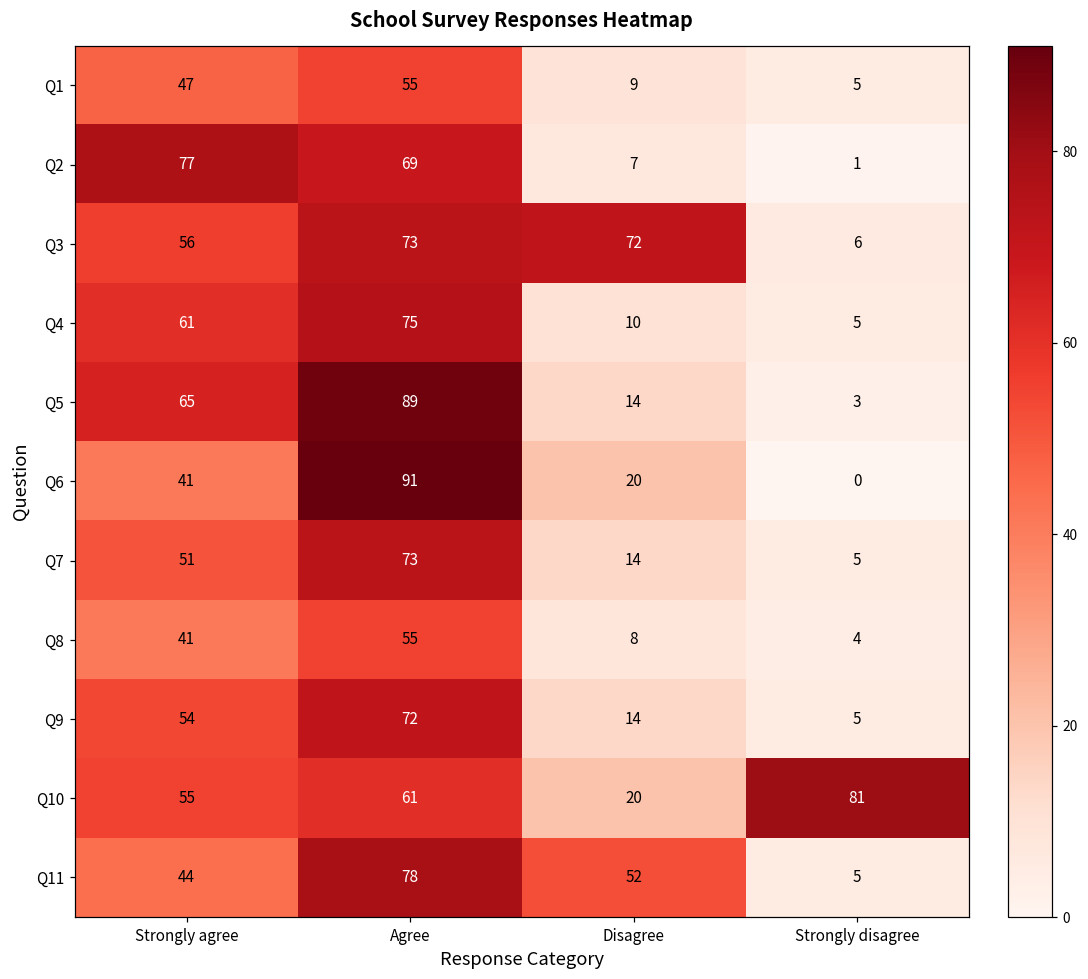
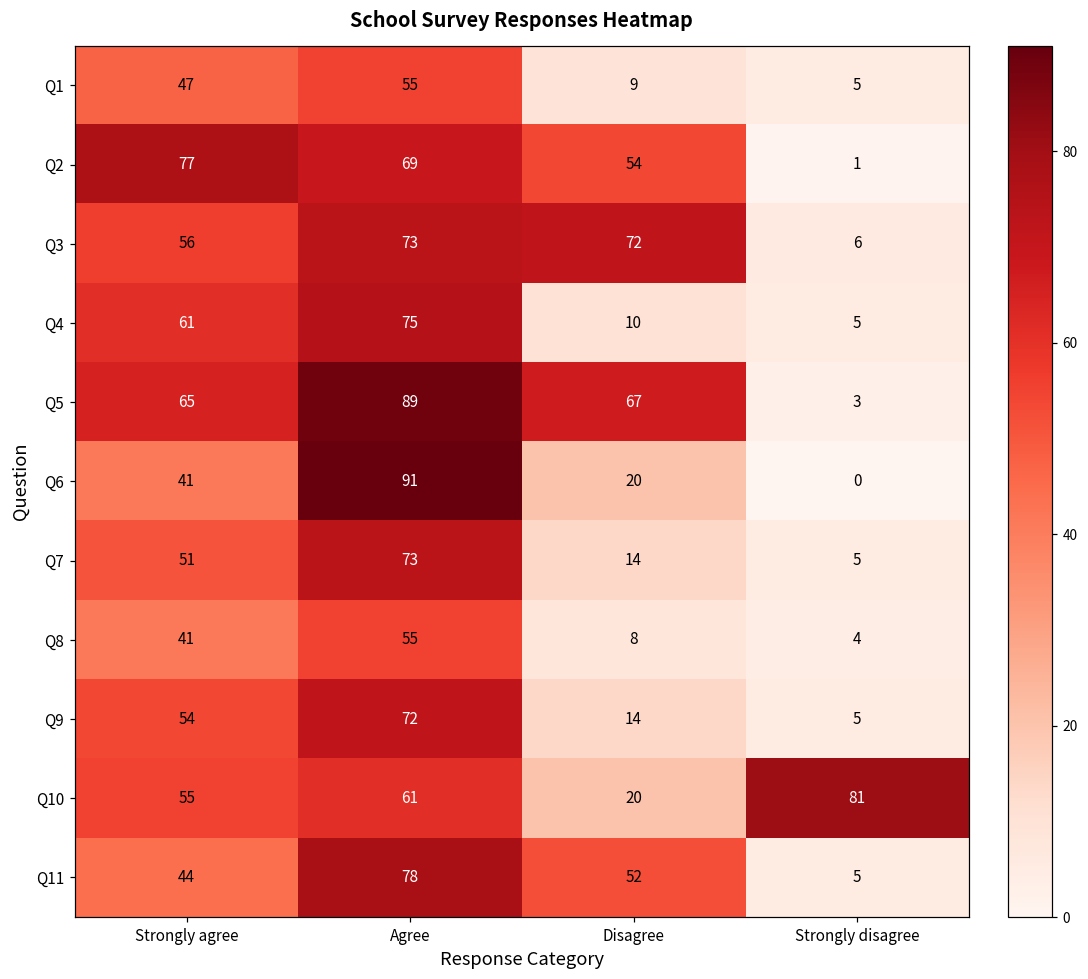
Q2, Disagree: 7 -> 54
Q5, Disagree: 14 -> 67
